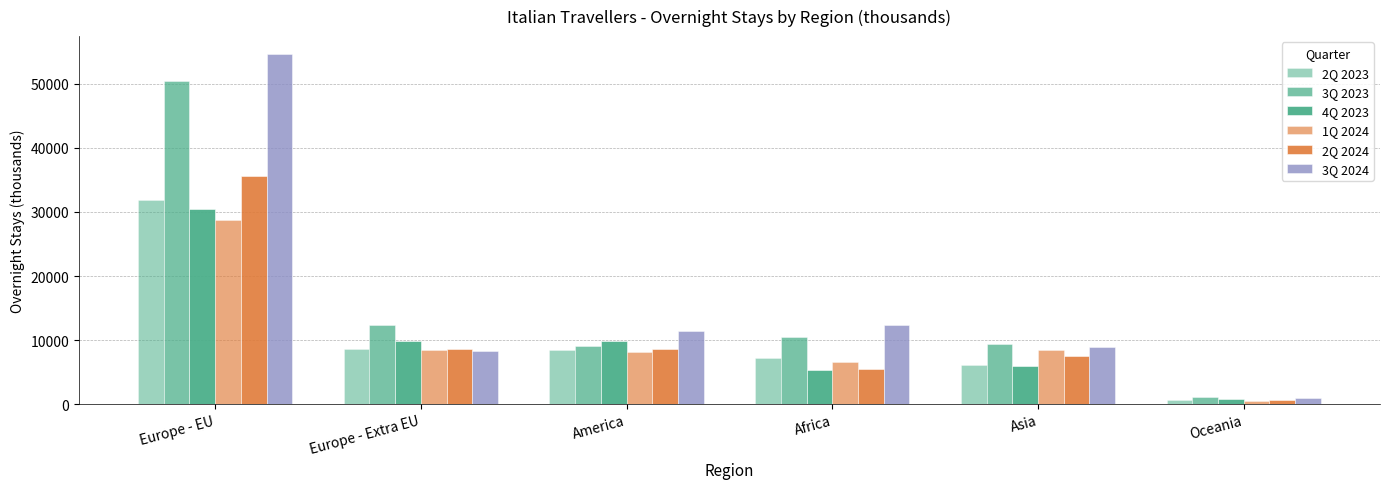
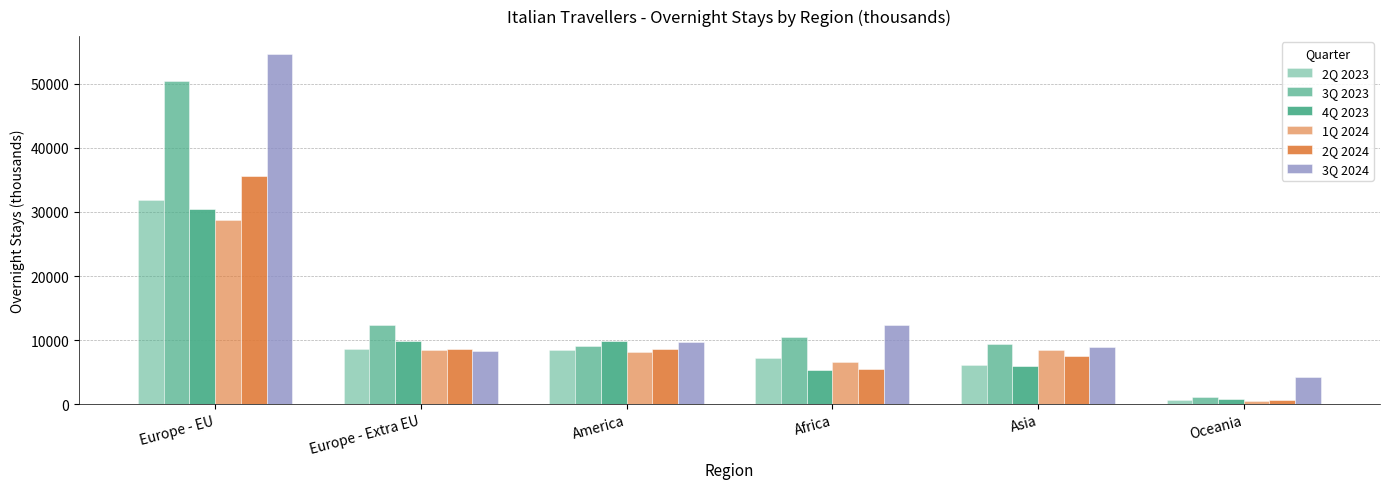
3Q 2024, America: 11000 -> 10000
3Q 2024, Oceania: 1000 -> 4000
